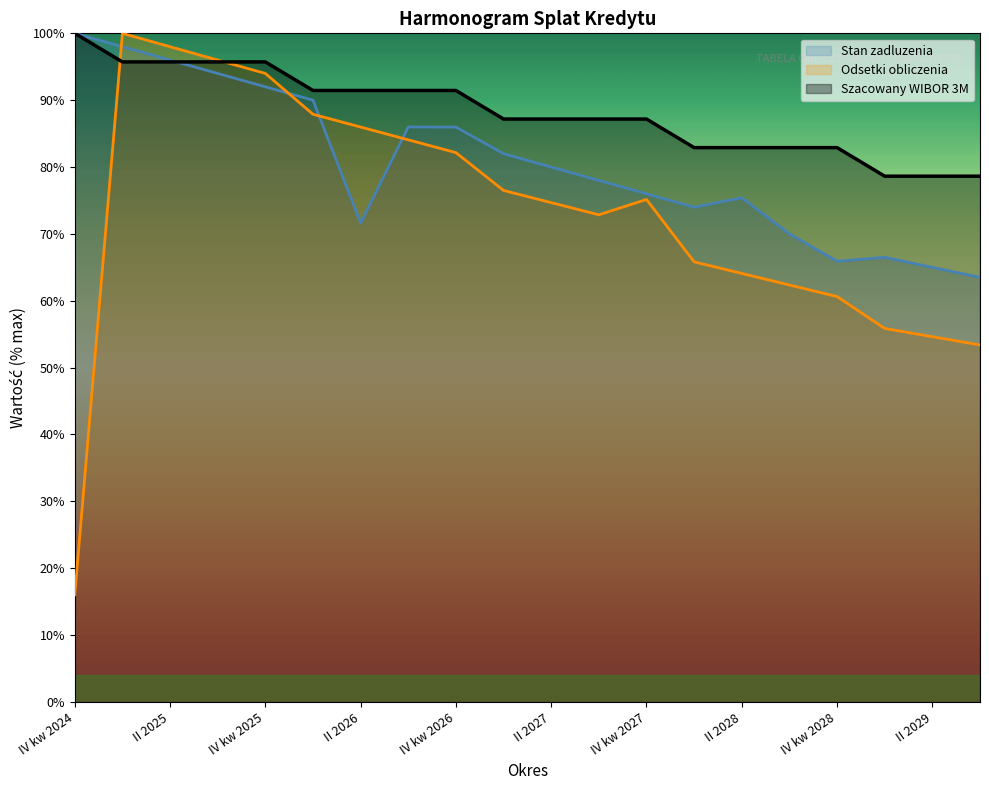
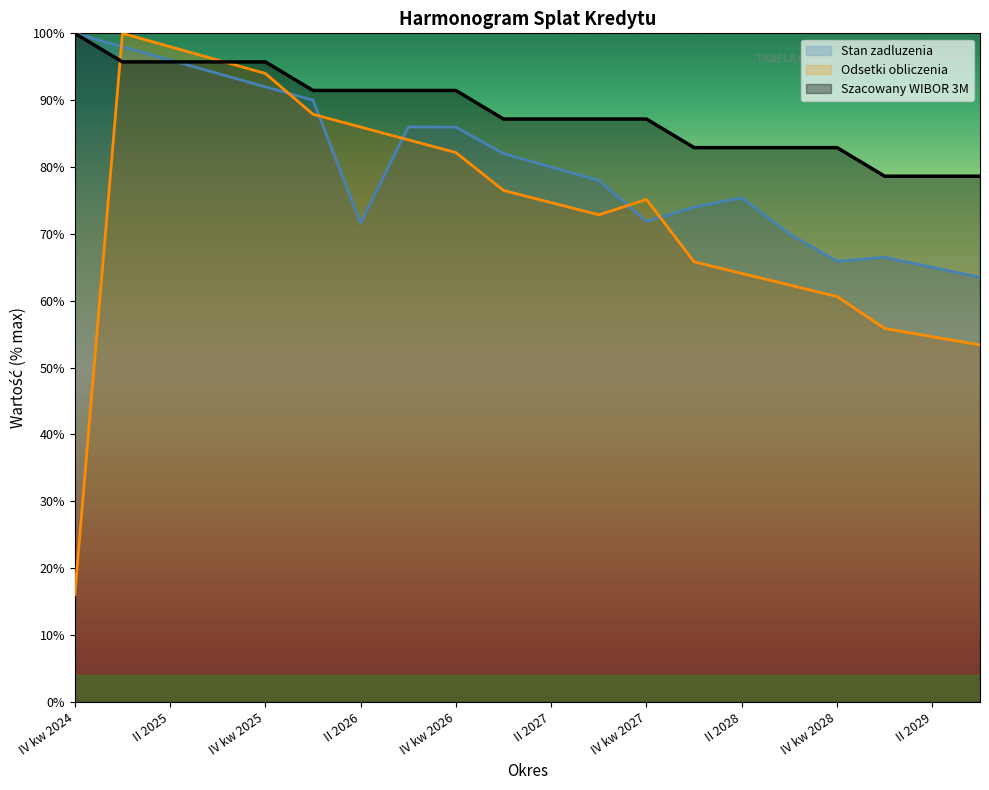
Stan zadluzenia, IV kw 2027: 76% -> 72%
